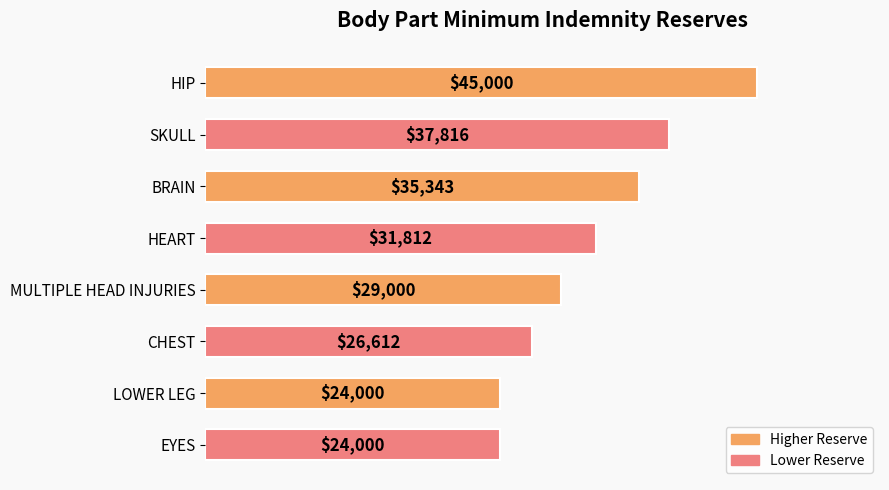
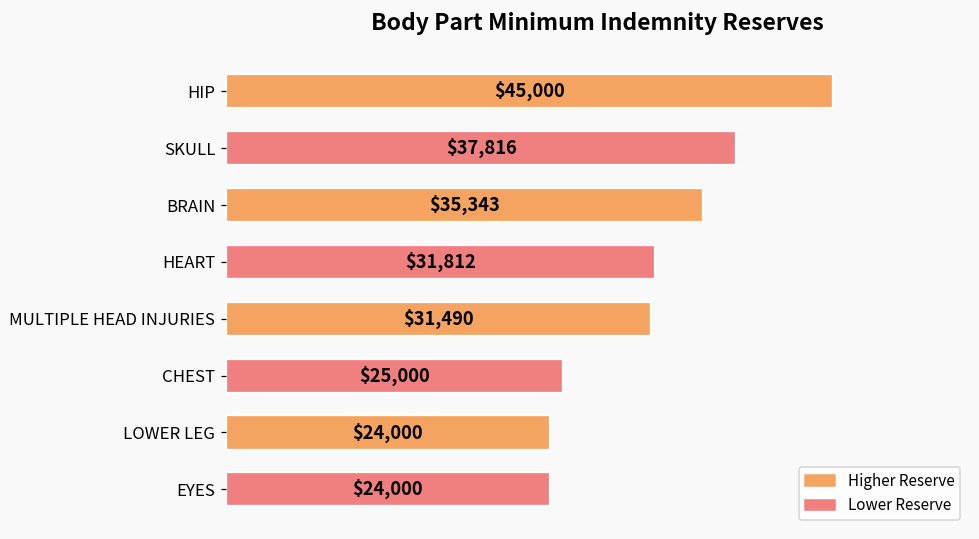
MULTIPLE HEAD INJURIES: $29,000 -> $31,490
CHEST: $26,612 -> $25,000
